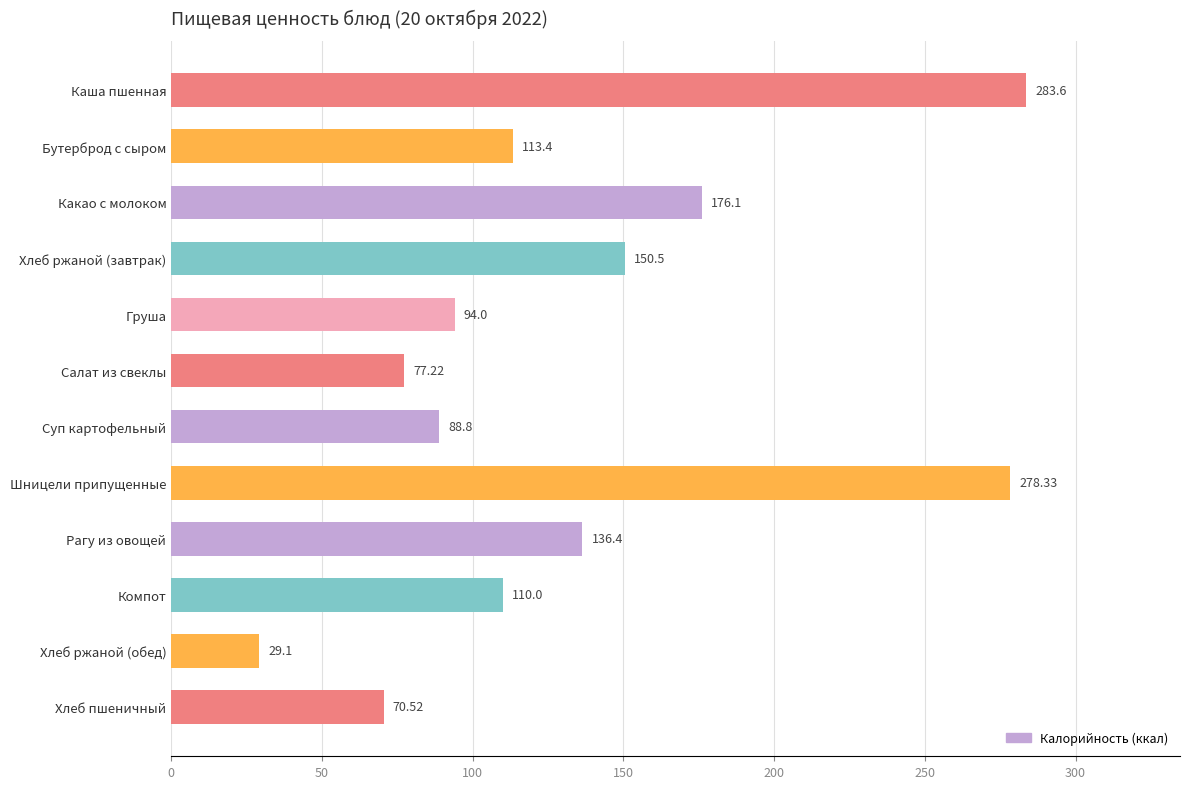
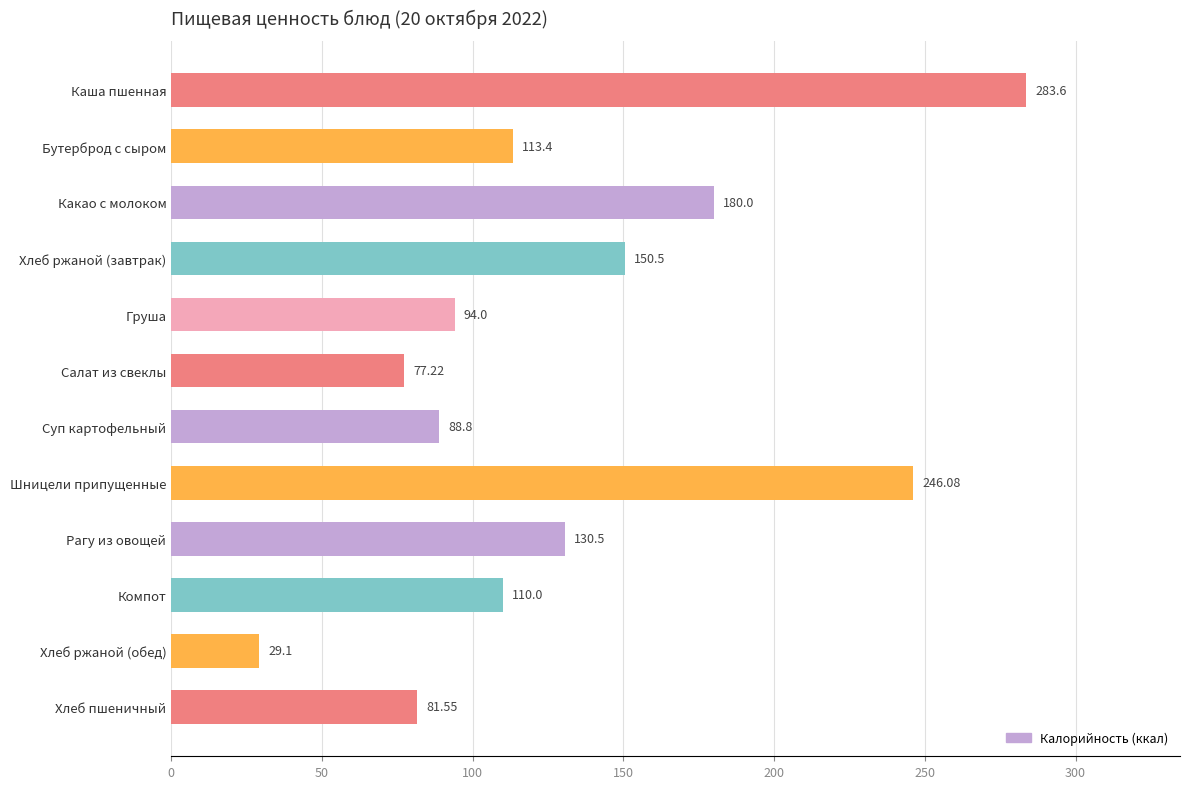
Какао с молоком: 176.1 -> 180.0
Шницели припущенные: 278.33 -> 246.08
Рагу из овощей: 136.4 -> 130.5
Хлеб пшеничный: 70.52 -> 81.55
